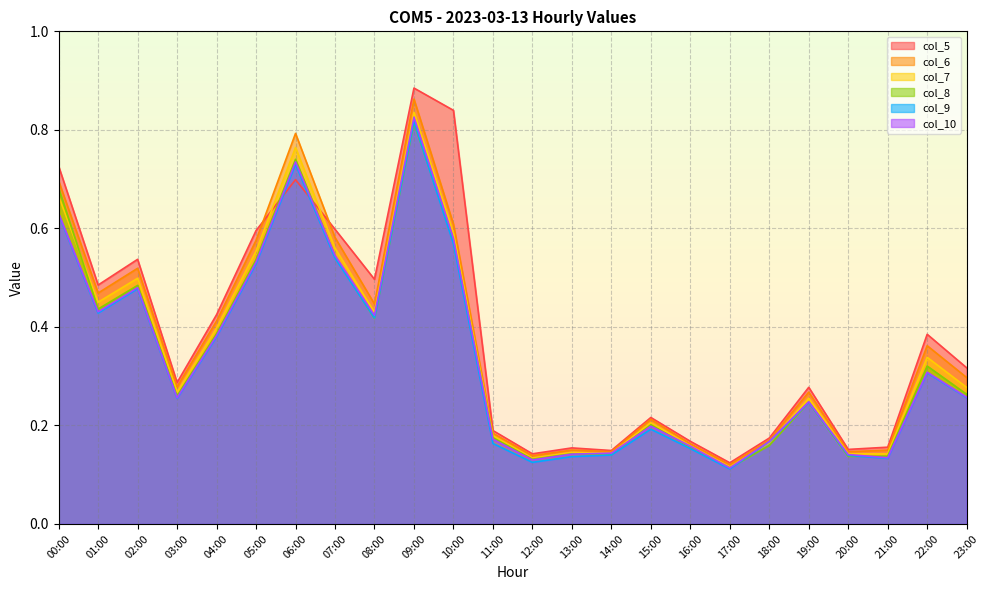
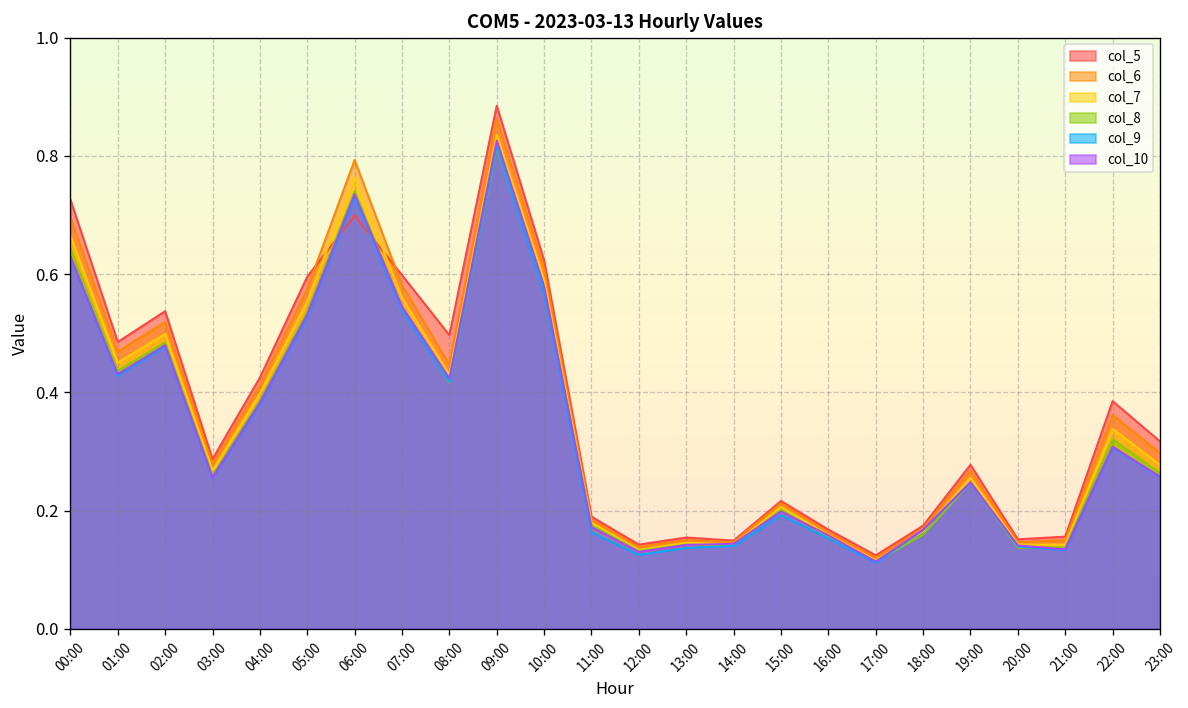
col_8, 00:00: 0.68 -> 0.64
col_5, 10:00: 0.84 -> 0.62
